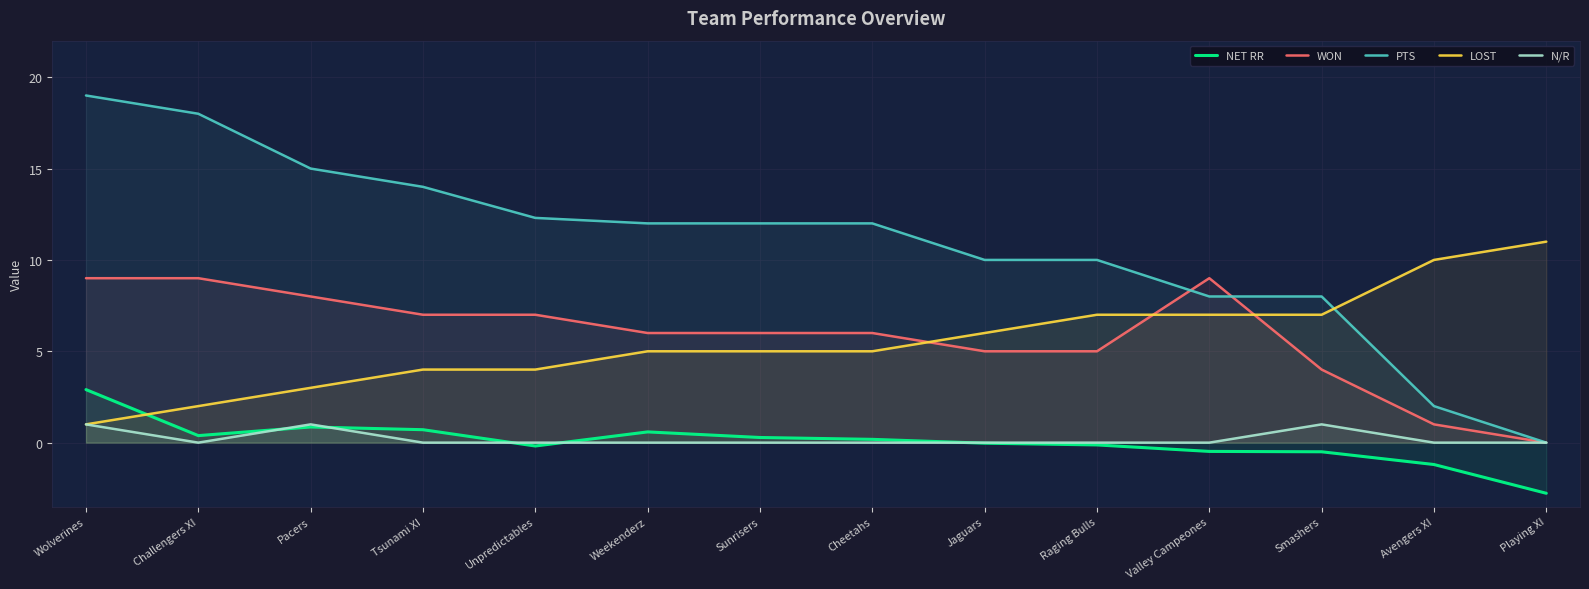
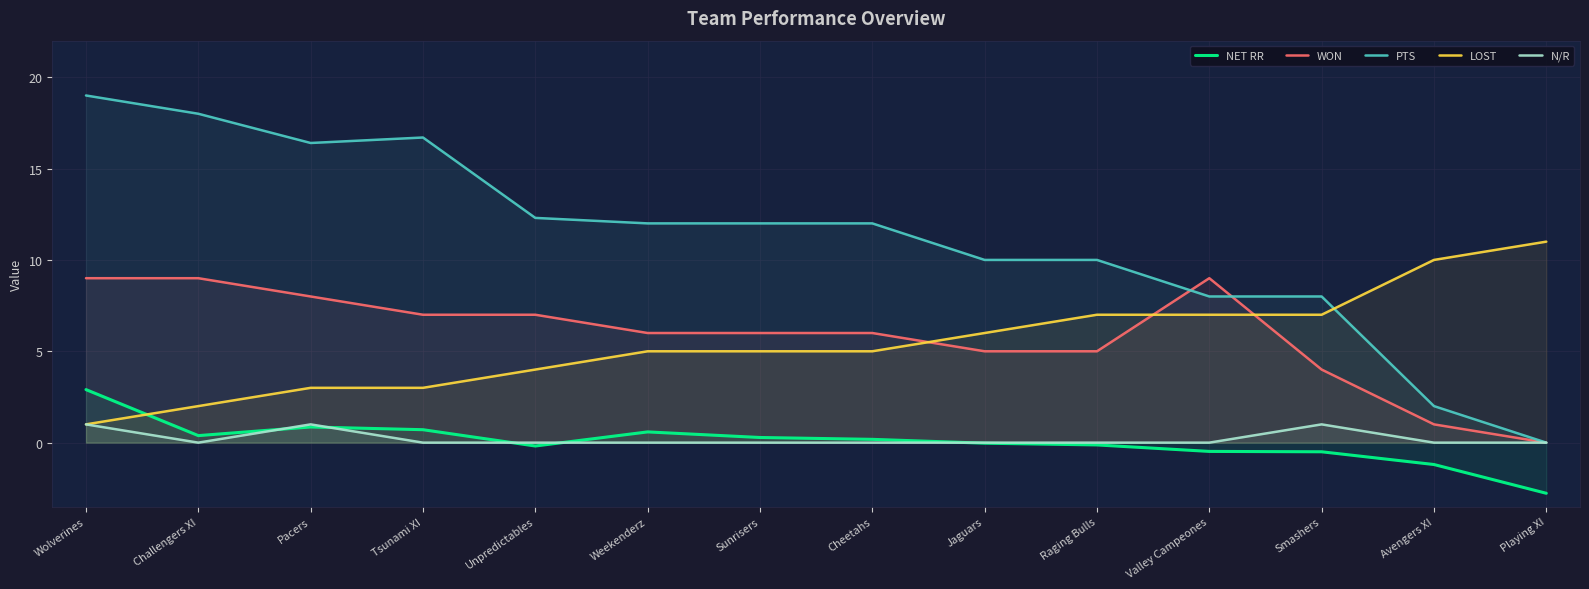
PTS, Pacers: 15.0 -> 16.4
PTS, Tsunami XI: 14.0 -> 16.7
LOST, Tsunami XI: 4 -> 3
